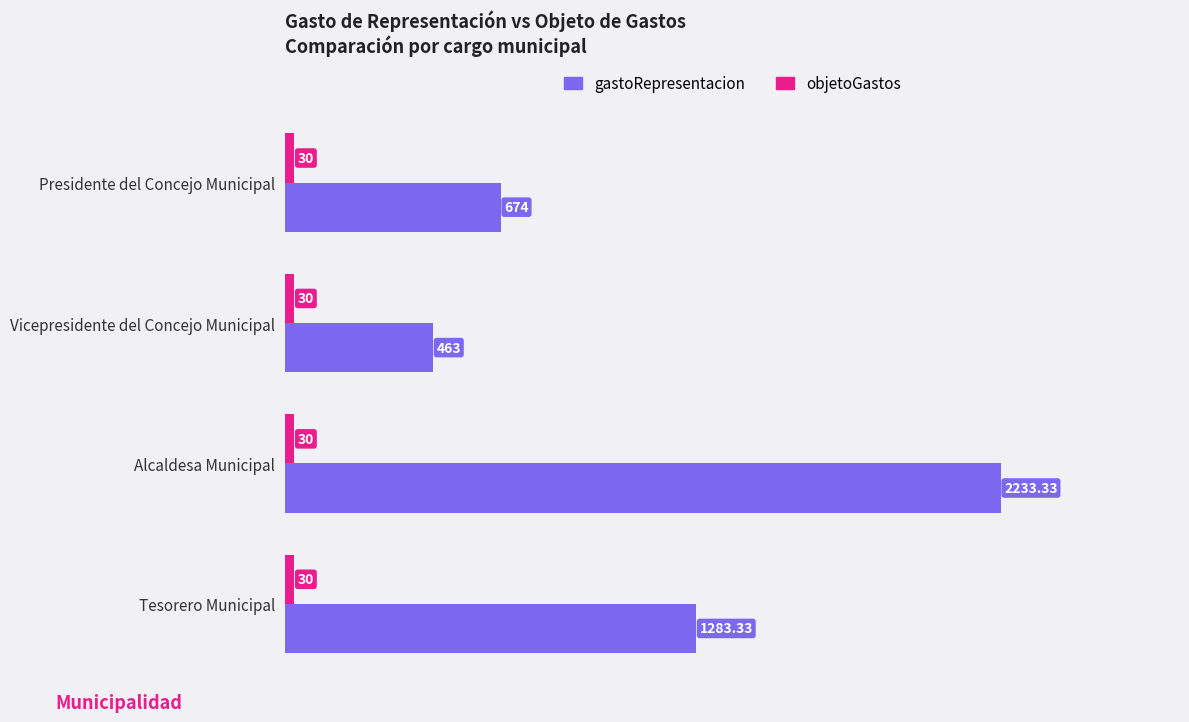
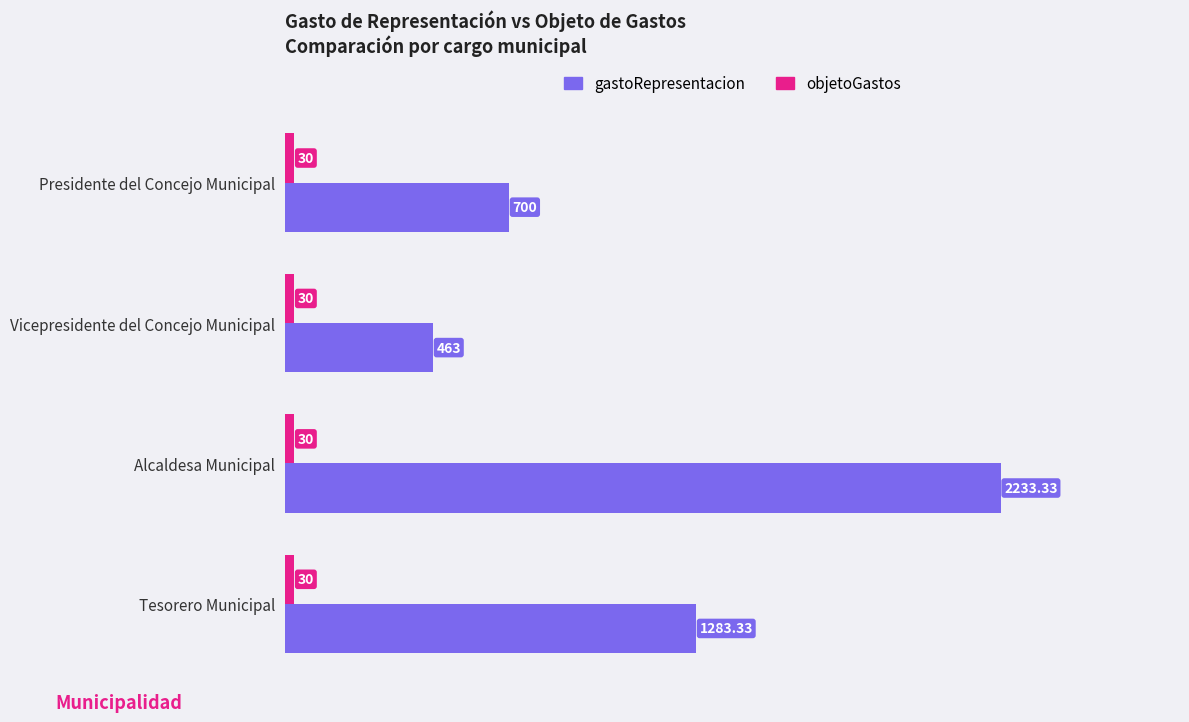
gastoRepresentacion, Presidente del Concejo Municipal: 674 -> 700
